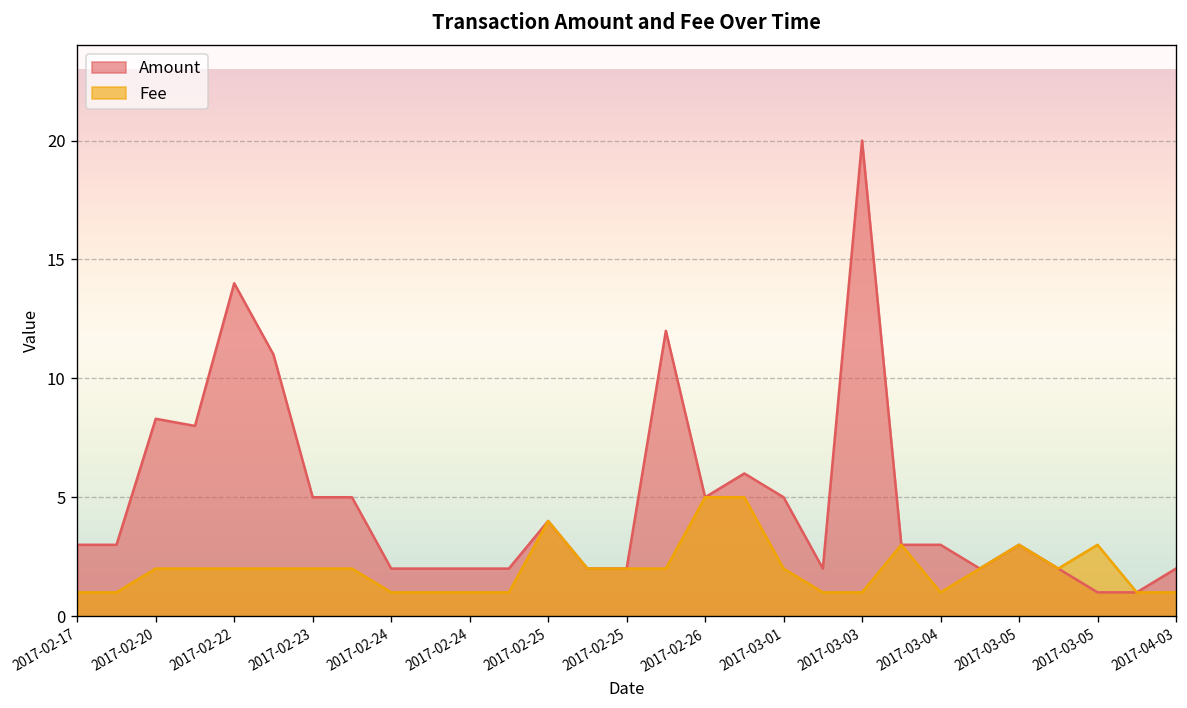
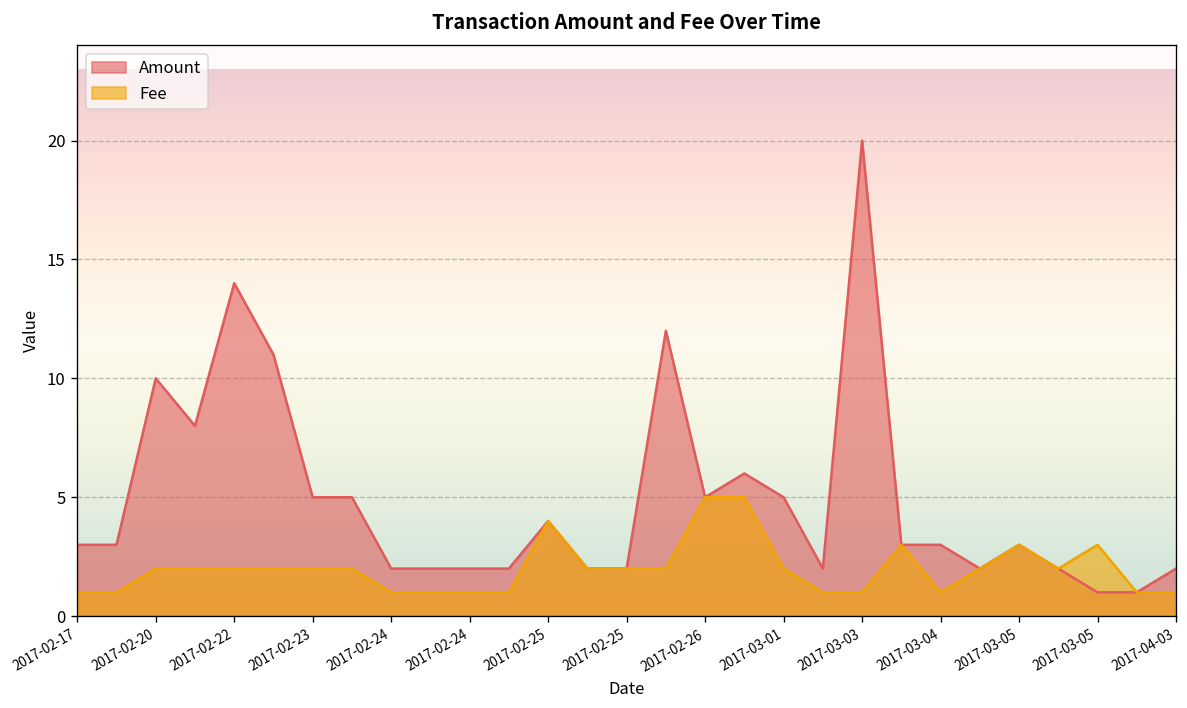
Amount, 2017-02-20: 8.3 -> 10.0
